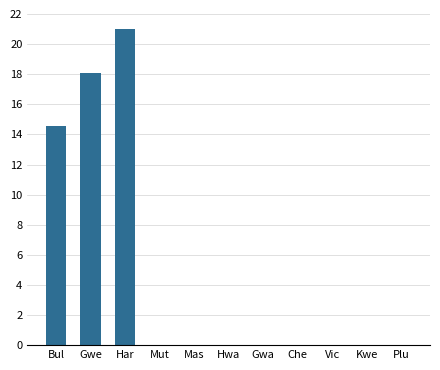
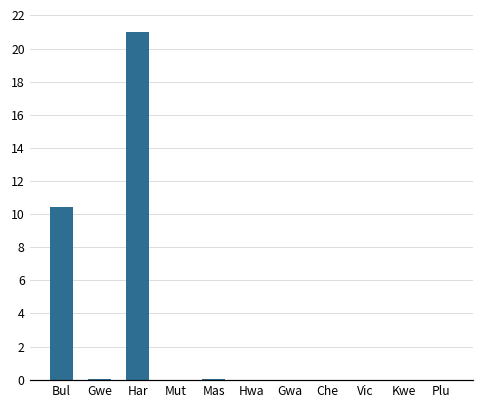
Bul: 14.6 -> 10.4
Gwe: 18.1 -> 0.0
